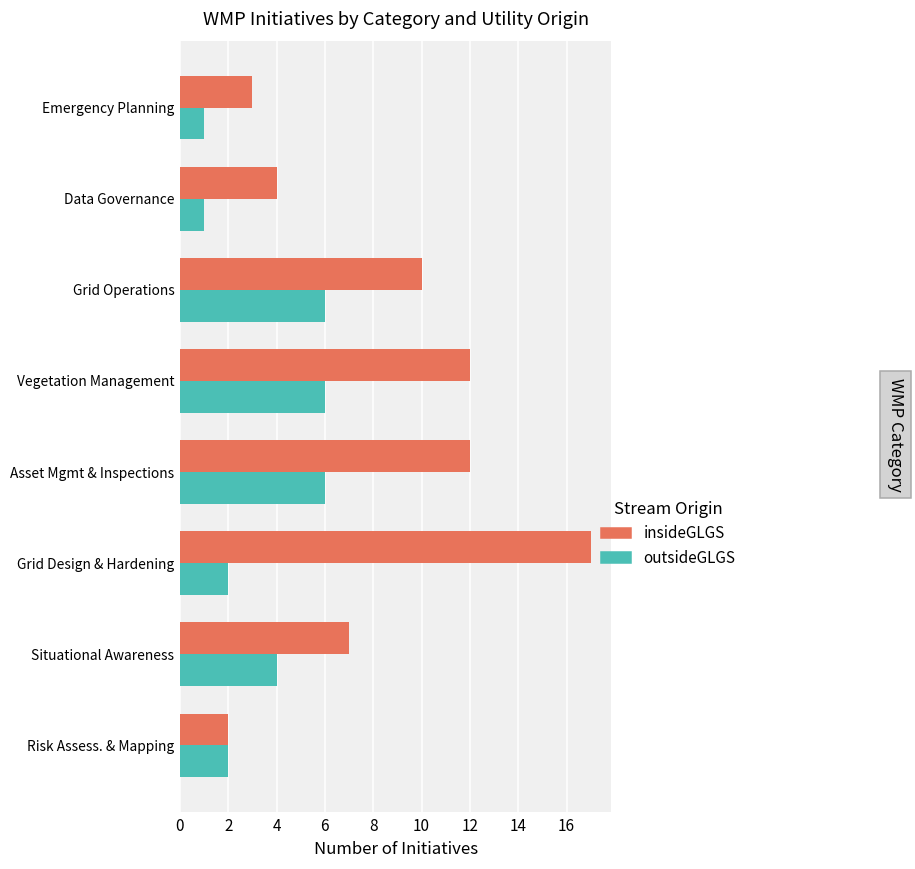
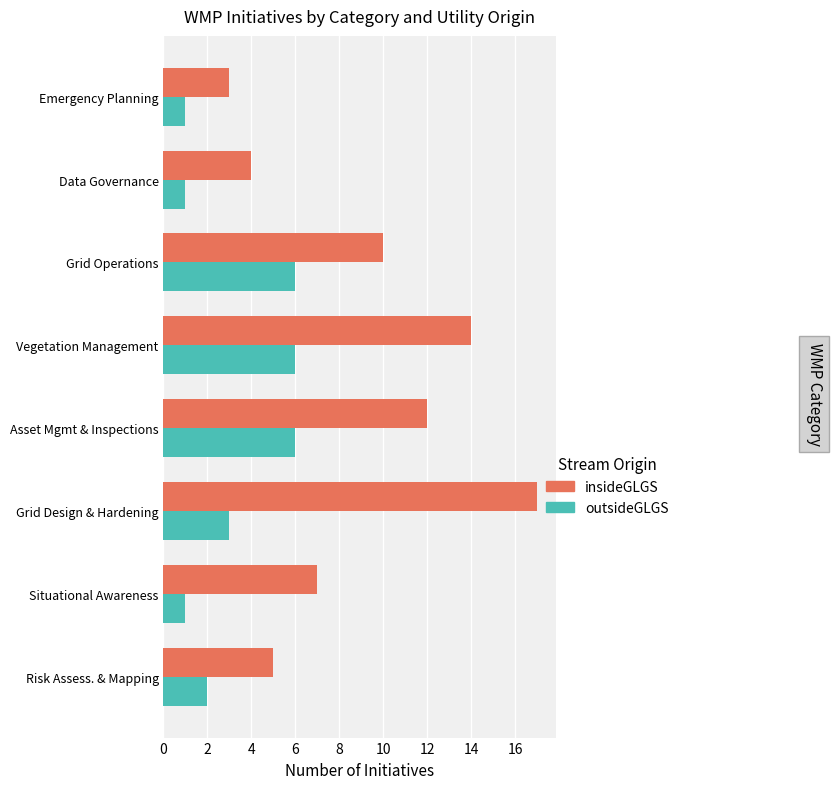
insideGLGS, Vegetation Management: 12 -> 14
outsideGLGS, Grid Design & Hardening: 2 -> 3
outsideGLGS, Situational Awareness: 4 -> 1
insideGLGS, Risk Assess. & Mapping: 2 -> 5
